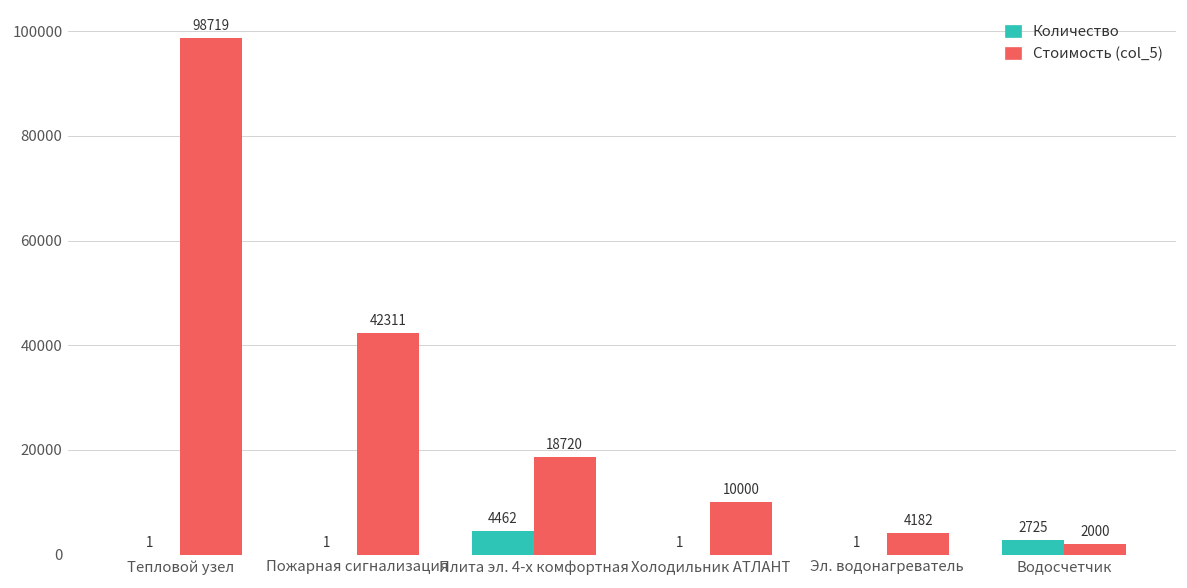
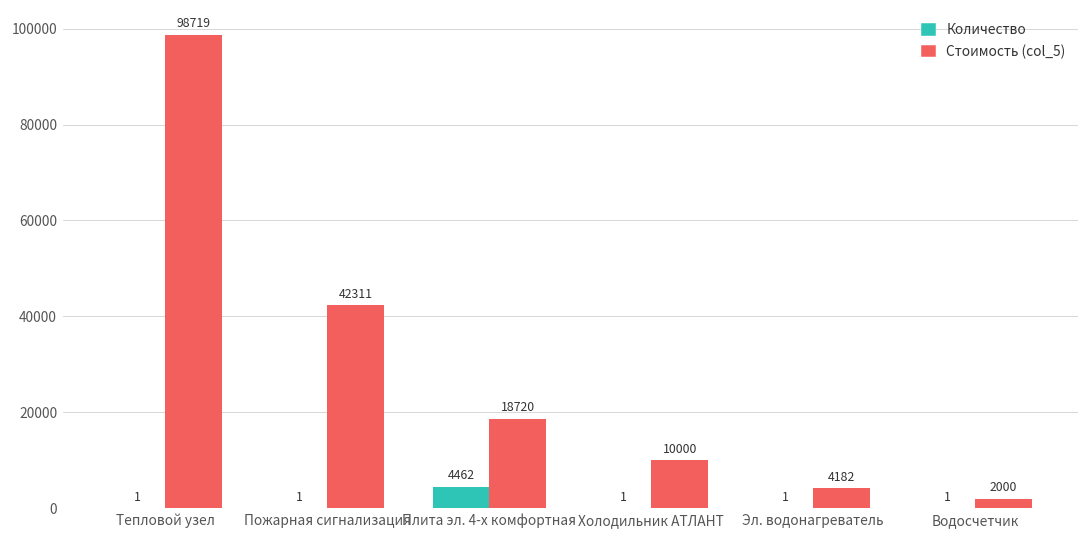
Количество, Водосчетчик: 2725 -> 1
